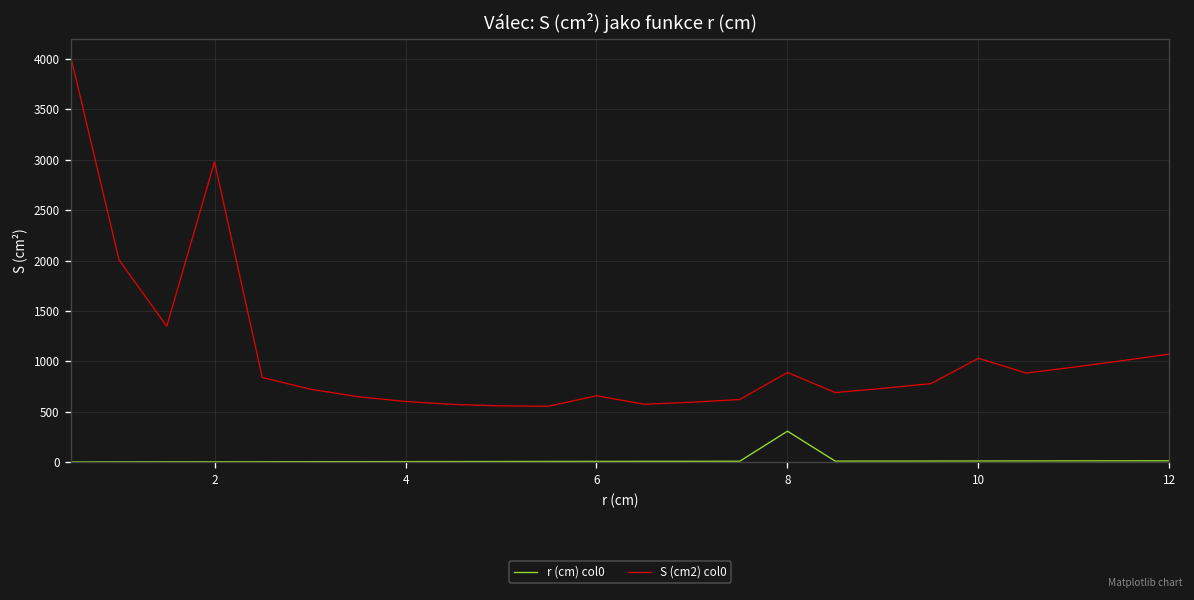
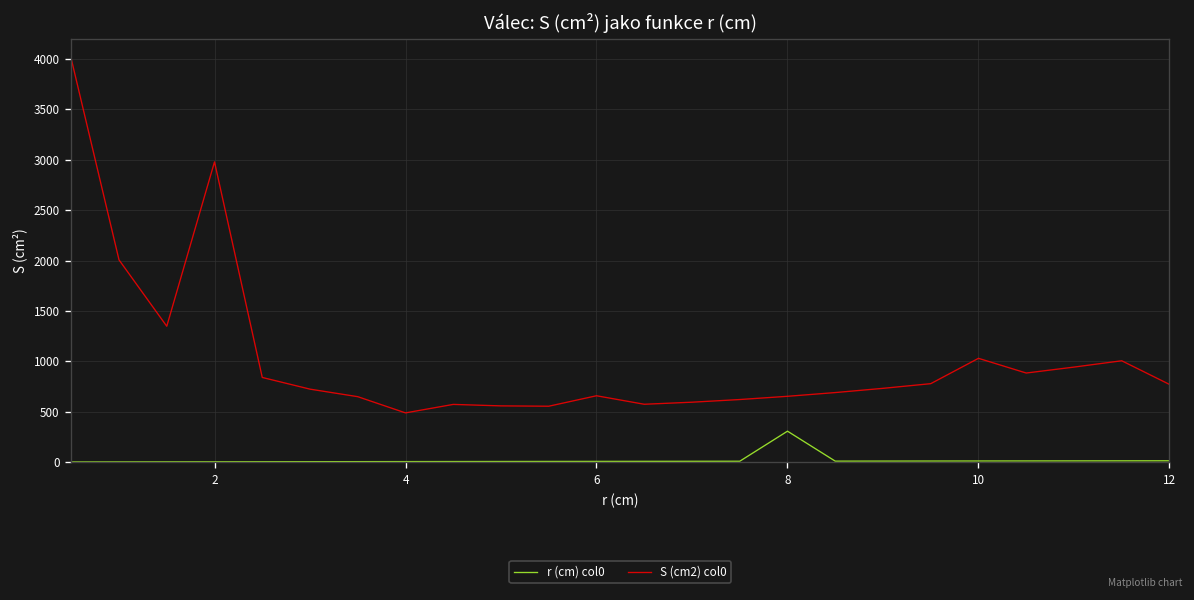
S (cm2) col0, 4: 600 -> 500
S (cm2) col0, 8: 900 -> 700
S (cm2) col0, 12: 1100 -> 800
